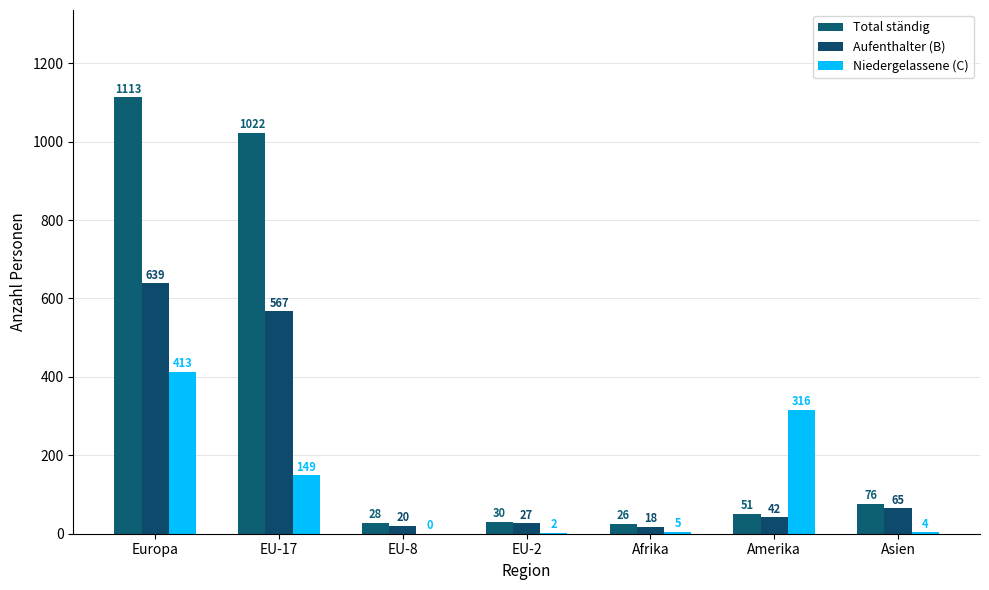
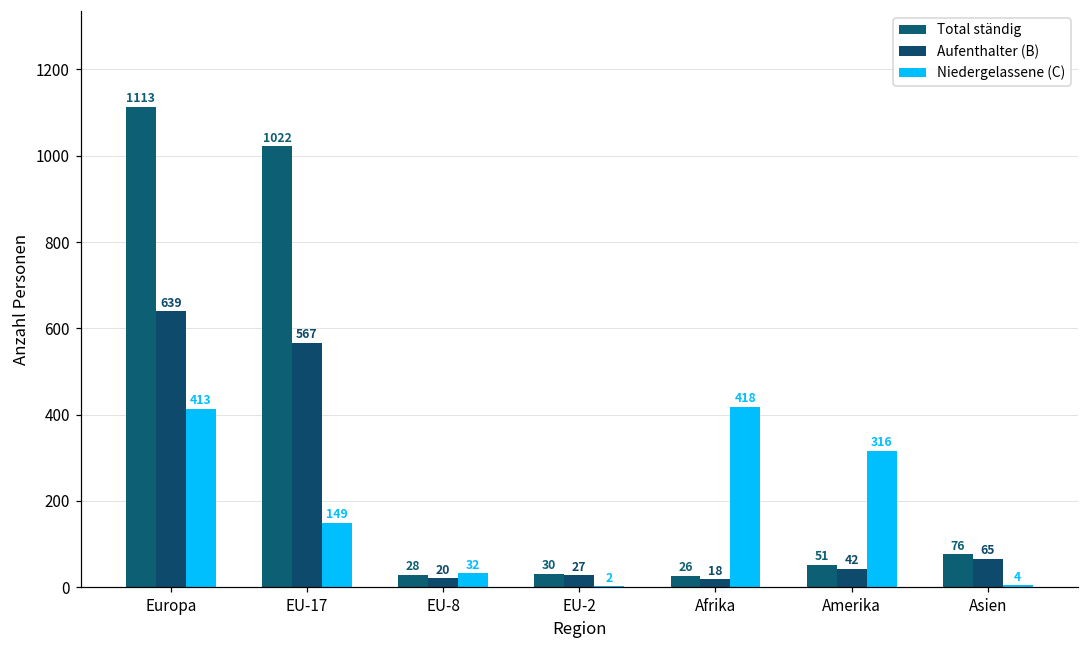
Niedergelassene (C), EU-8: 0 -> 32
Niedergelassene (C), Afrika: 5 -> 418
